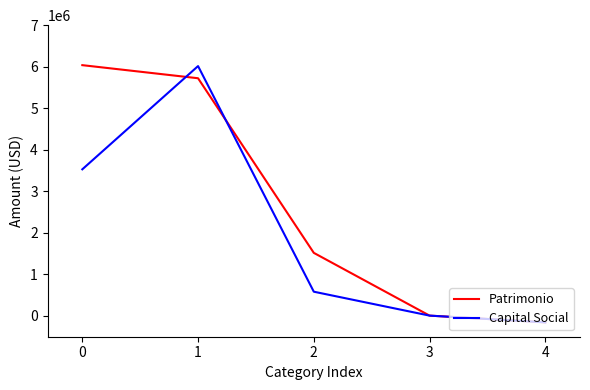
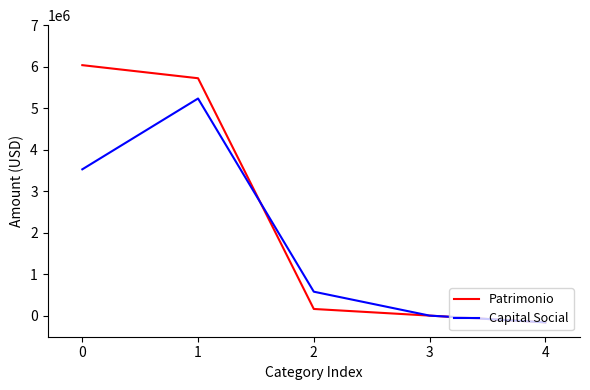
Capital Social, 1: 6000000 -> 5200000
Patrimonio, 2: 1500000 -> 200000
